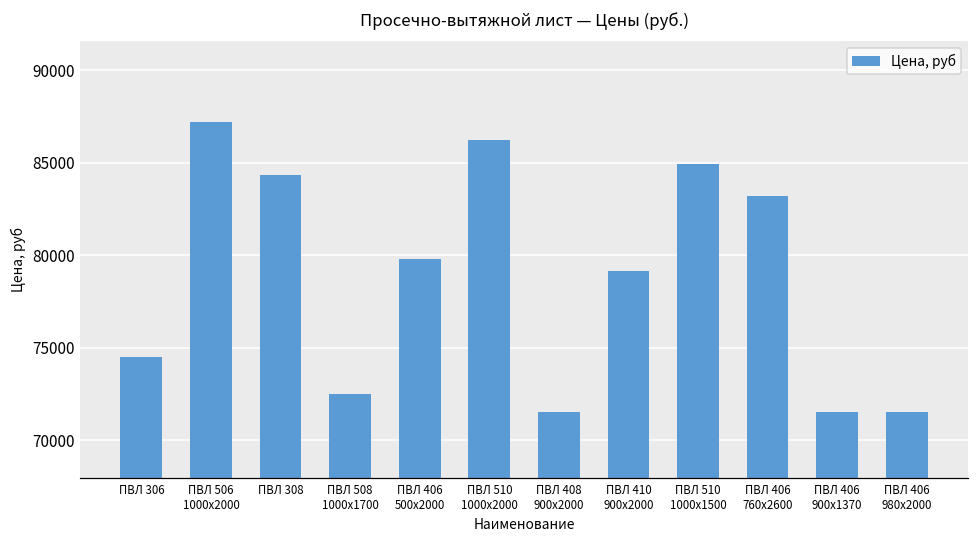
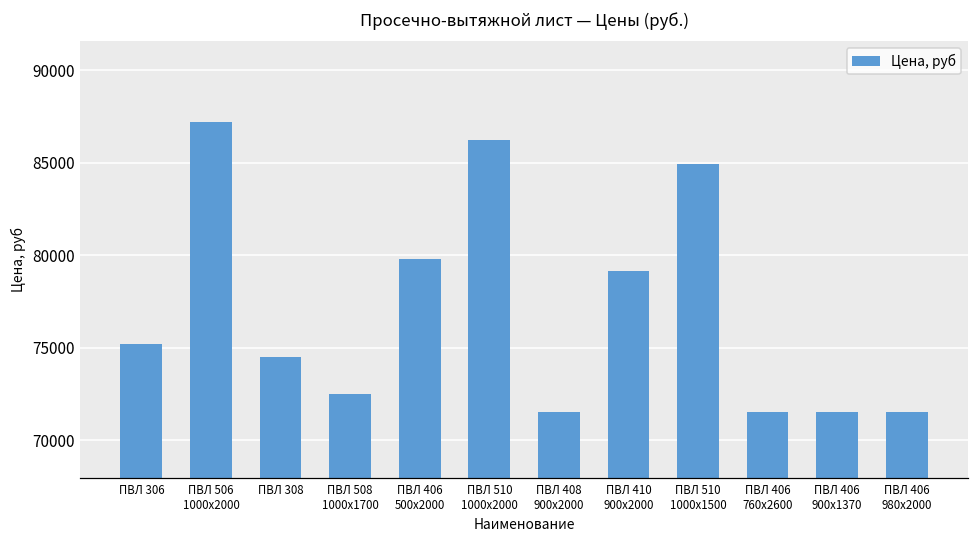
ПВЛ 306: 74500 -> 75200
ПВЛ 308: 84300 -> 74500
ПВЛ 406 760x2600: 83200 -> 71500
